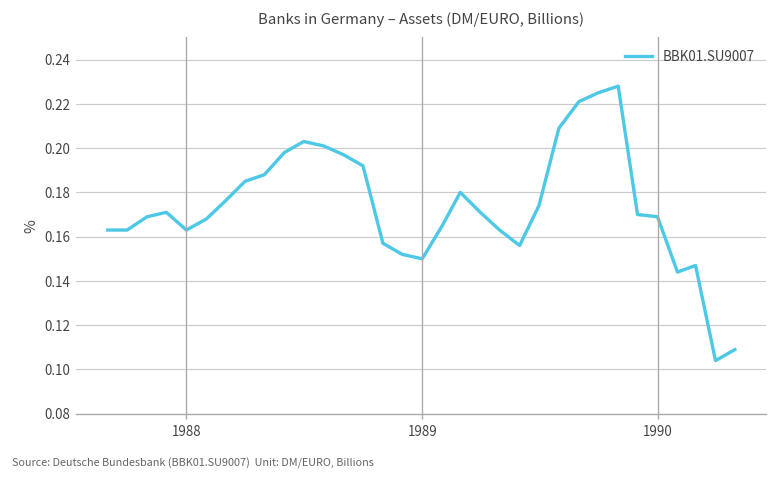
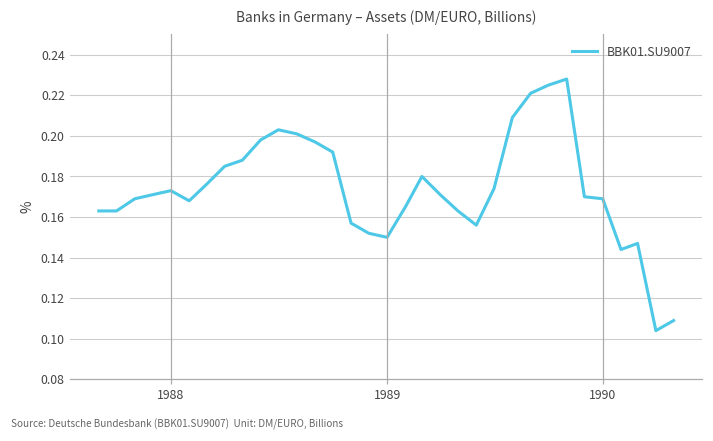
1988: 0.163 -> 0.173
